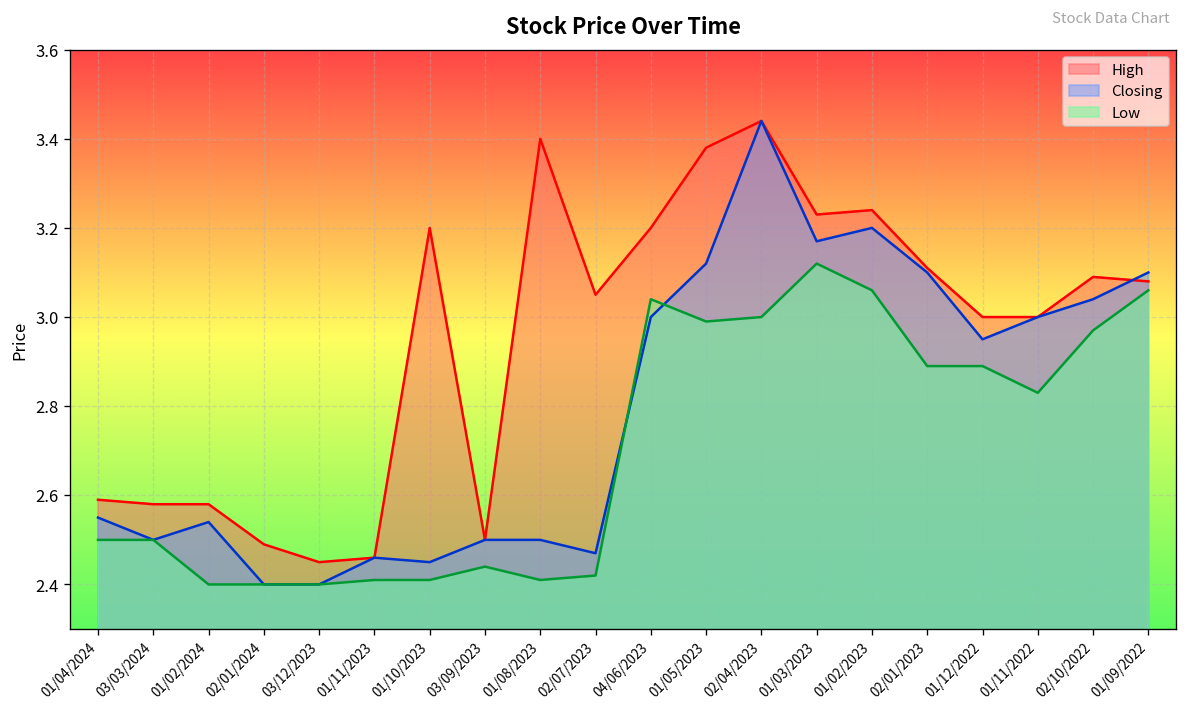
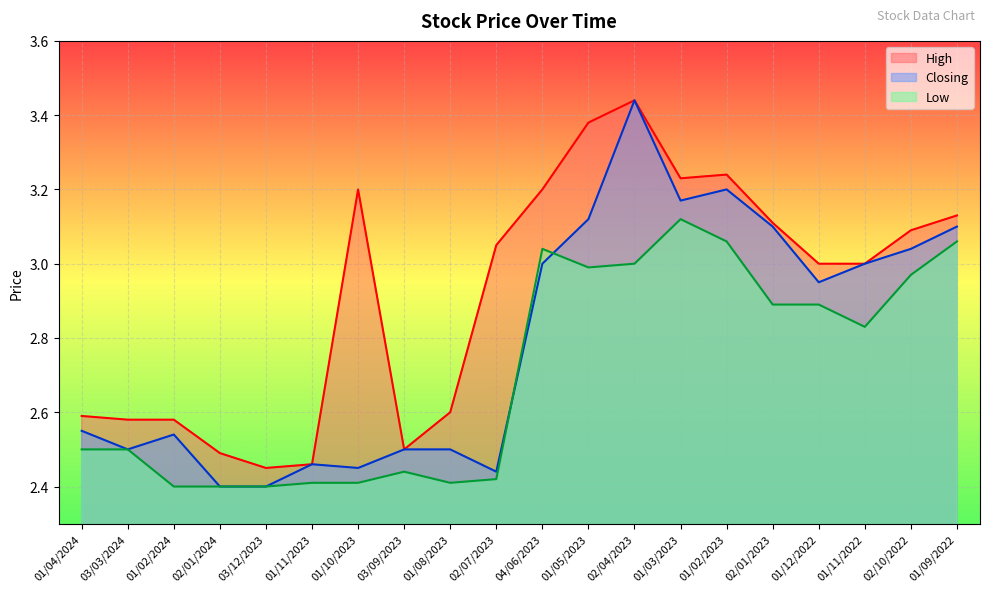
High, 01/08/2023: 3.4 -> 2.6
Closing, 02/07/2023: 2.47 -> 2.44
High, 01/09/2022: 3.08 -> 3.13
